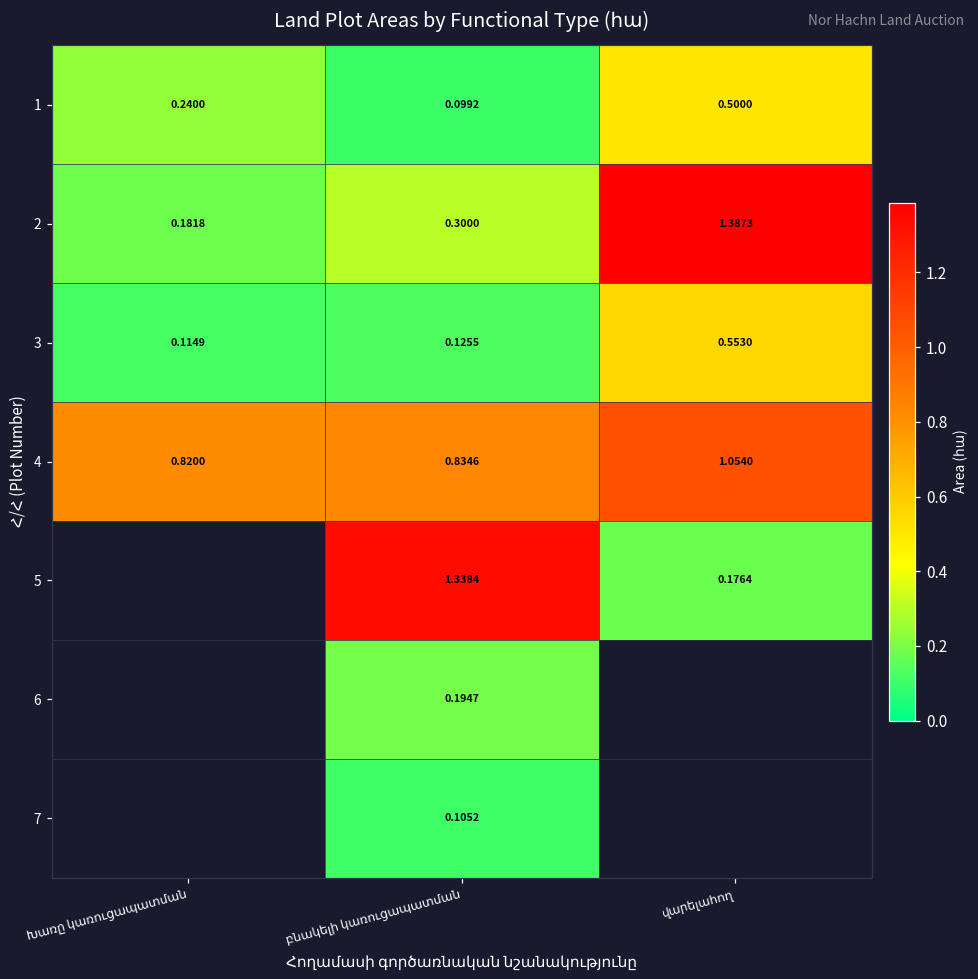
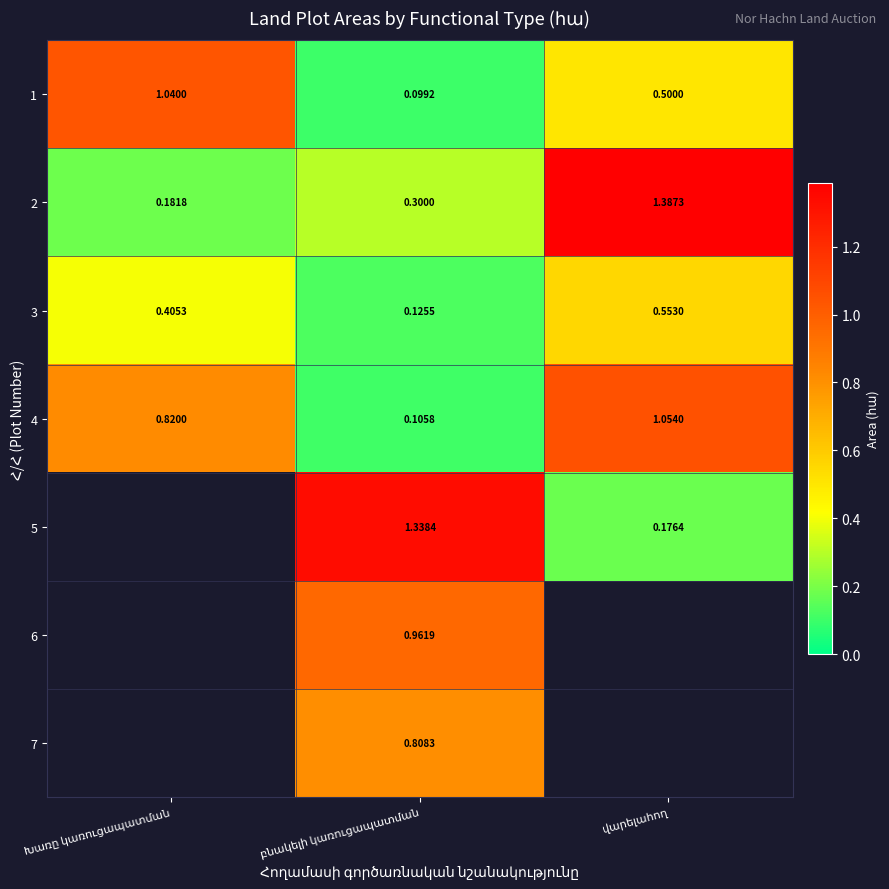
1, Խառը կառուցապատման: 0.2400 -> 1.0400
3, Խառը կառուցապատման: 0.1149 -> 0.4053
4, բնակելի կառուցապատման: 0.8346 -> 0.1058
6, բնակելի կառուցապատման: 0.1947 -> 0.9619
7, բնակելի կառուցապատման: 0.1052 -> 0.8083
